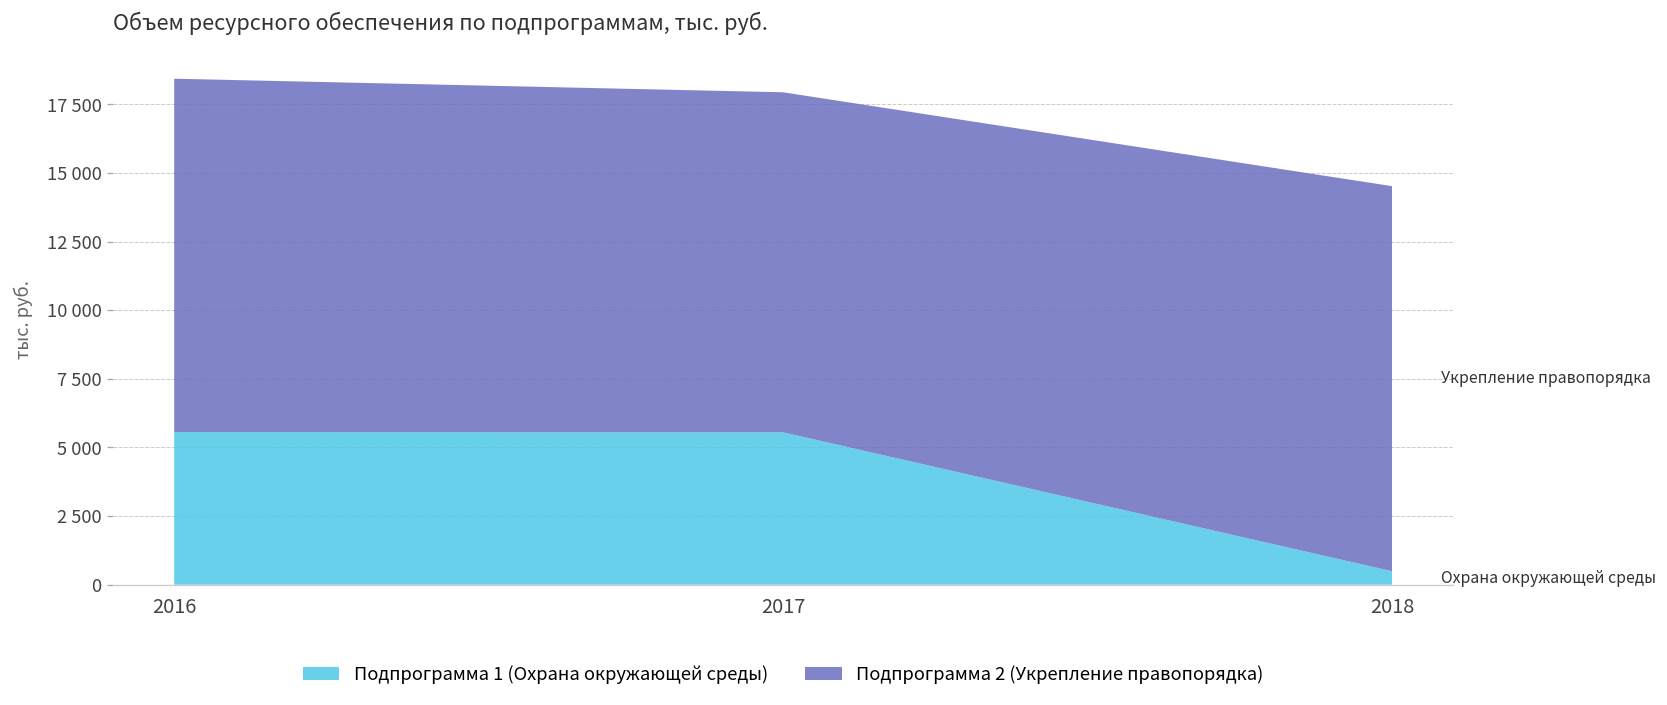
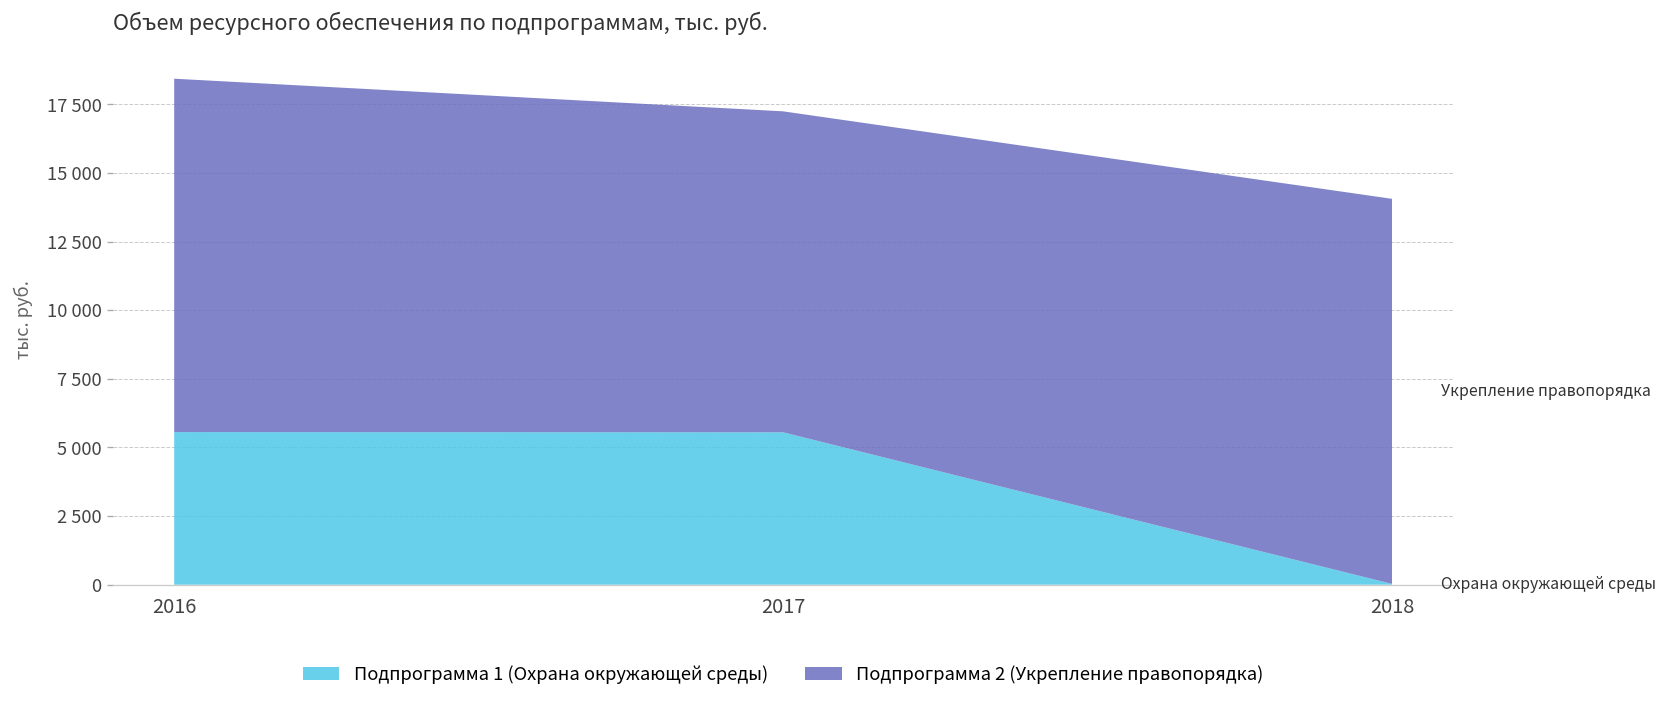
Подпрограмма 2 (Укрепление правопорядка), 2017: 12400 -> 11700
Подпрограмма 1 (Охрана окружающей среды), 2018: 500 -> 0
